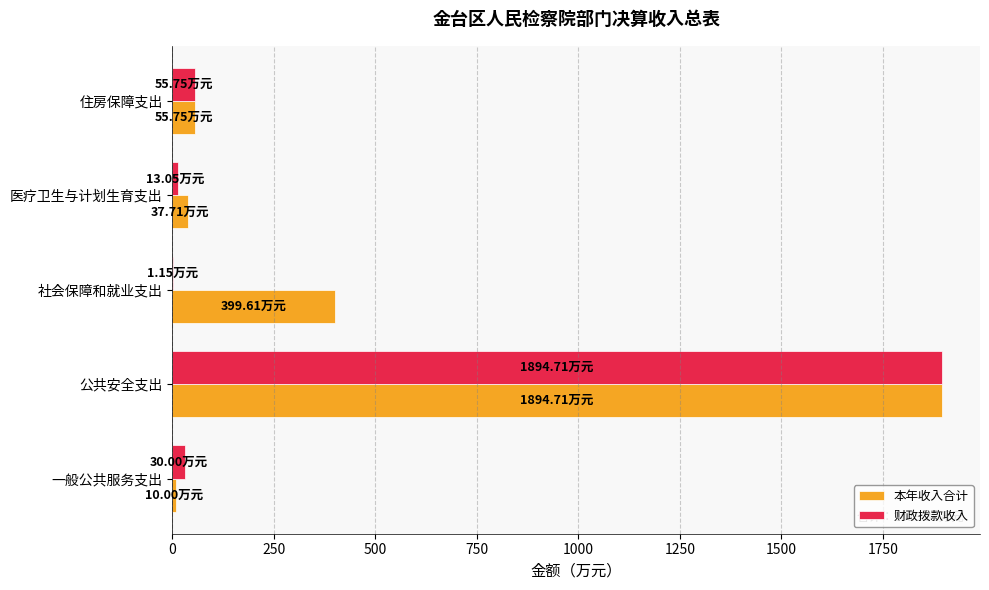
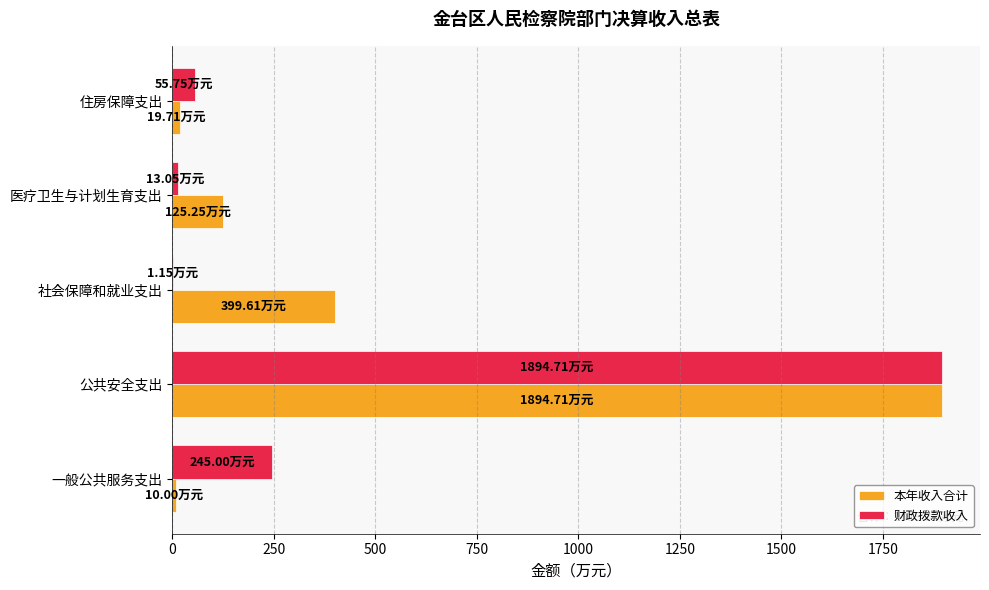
本年收入合计, 住房保障支出: 55.75 -> 19.71
本年收入合计, 医疗卫生与计划生育支出: 37.71 -> 125.25
财政拨款收入, 一般公共服务支出: 30.00 -> 245.00
